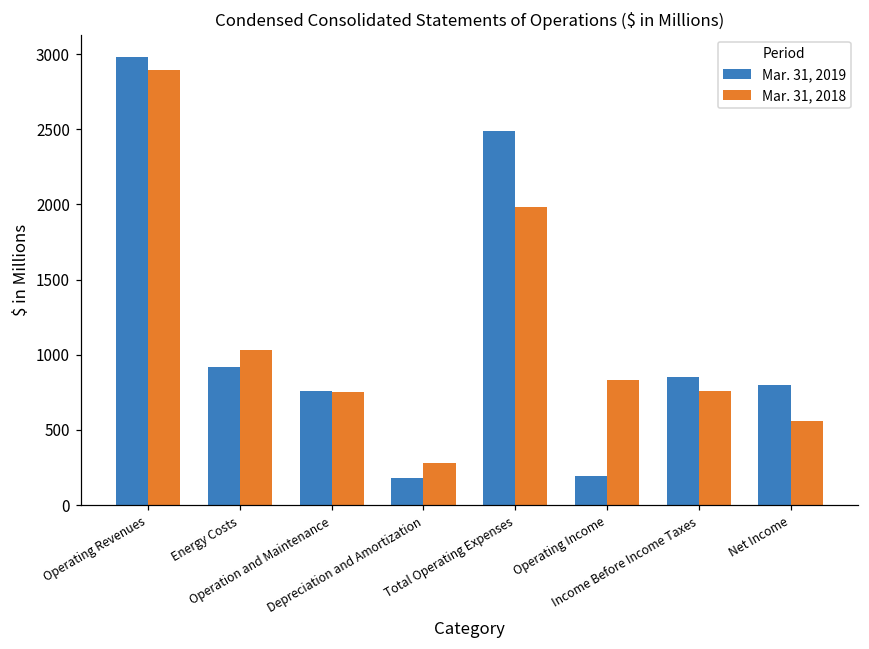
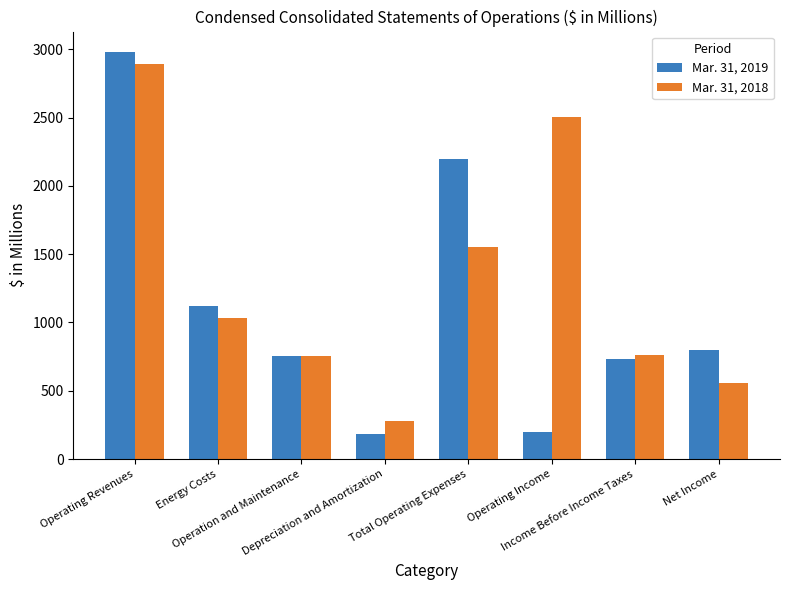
Mar. 31, 2019, Energy Costs: 920 -> 1120
Mar. 31, 2019, Total Operating Expenses: 2490 -> 2190
Mar. 31, 2018, Total Operating Expenses: 1990 -> 1550
Mar. 31, 2018, Operating Income: 830 -> 2510
Mar. 31, 2019, Income Before Income Taxes: 850 -> 730
